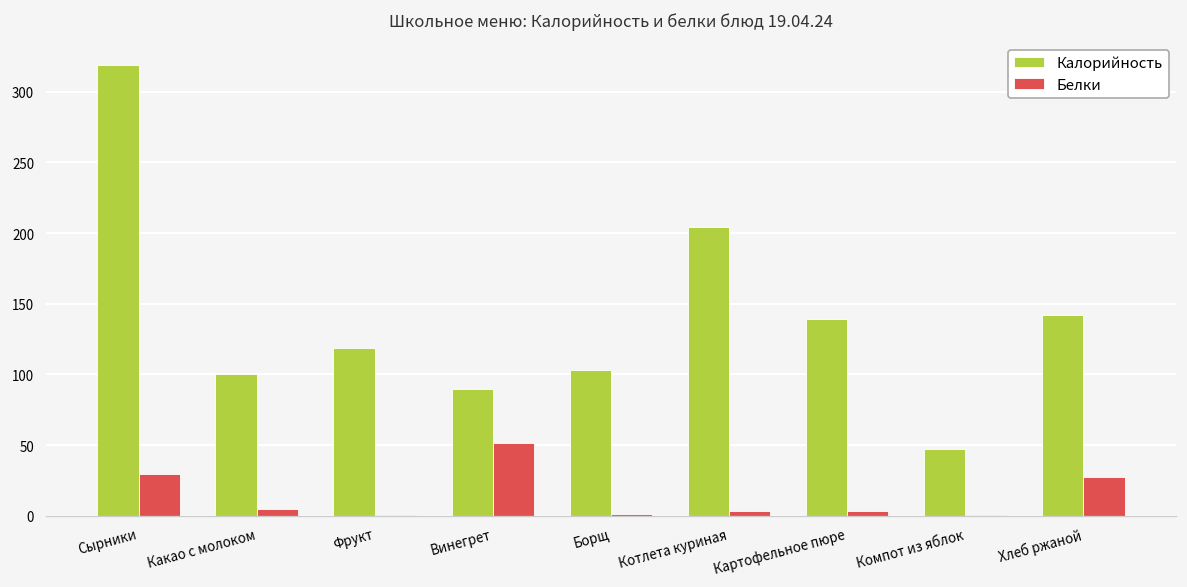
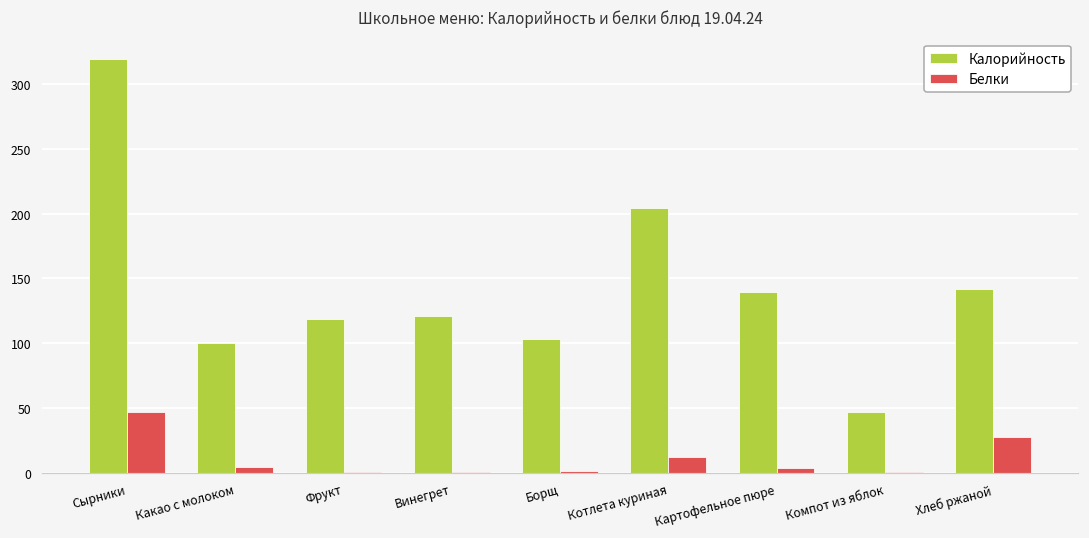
Белки, Сырники: 29 -> 47
Калорийность, Винегрет: 90 -> 121
Белки, Винегрет: 51 -> 1
Белки, Котлета куриная: 4 -> 12
